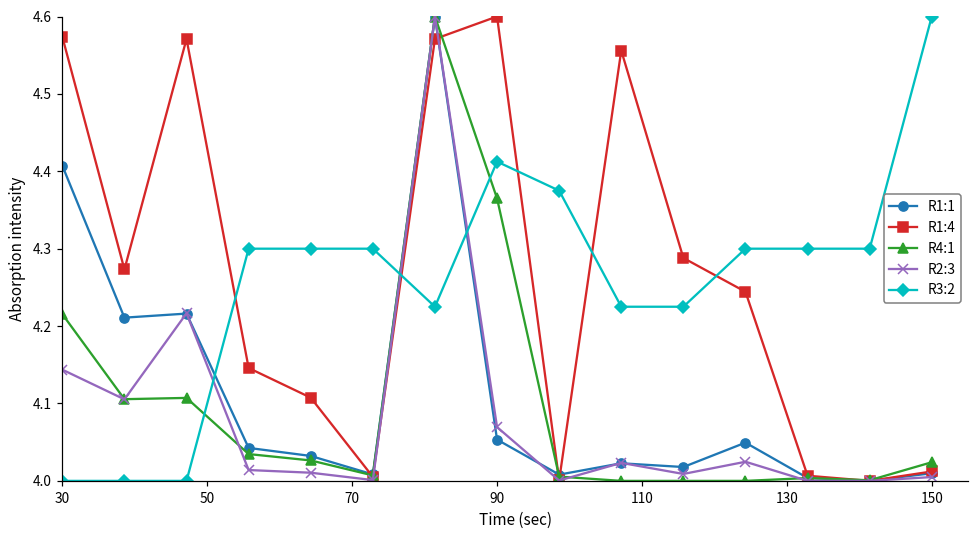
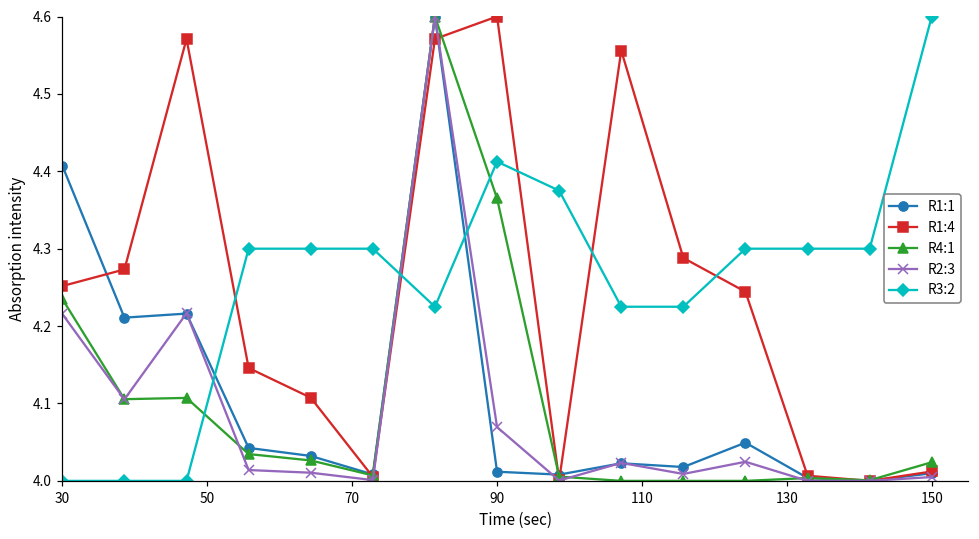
R1:4, 30: 4.57 -> 4.25
R4:1, 30: 4.22 -> 4.24
R2:3, 30: 4.14 -> 4.22
R1:1, 90: 4.05 -> 4.01
